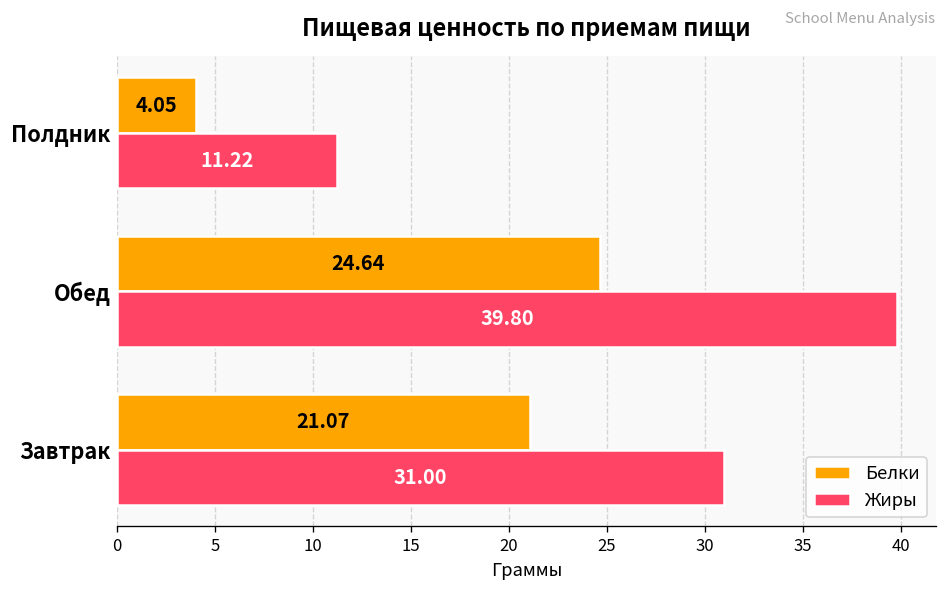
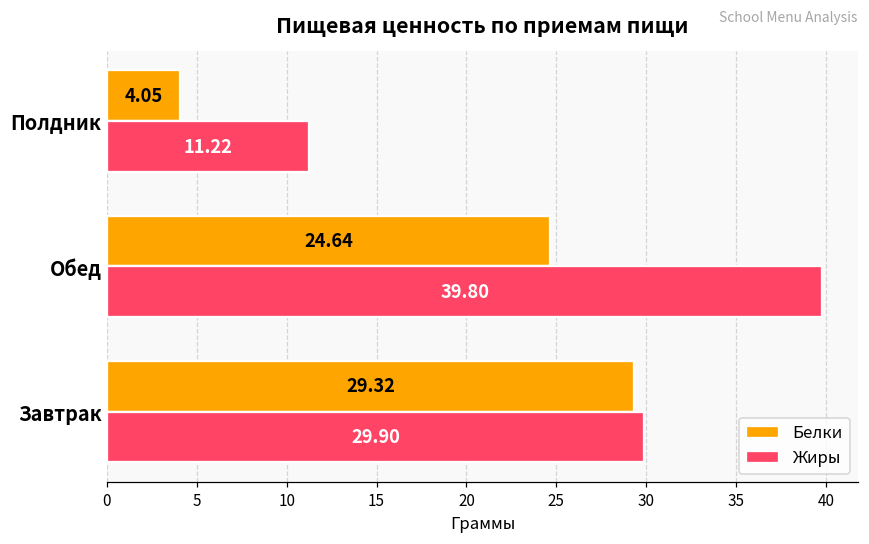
Белки, Завтрак: 21.07 -> 29.32
Жиры, Завтрак: 31.00 -> 29.90
